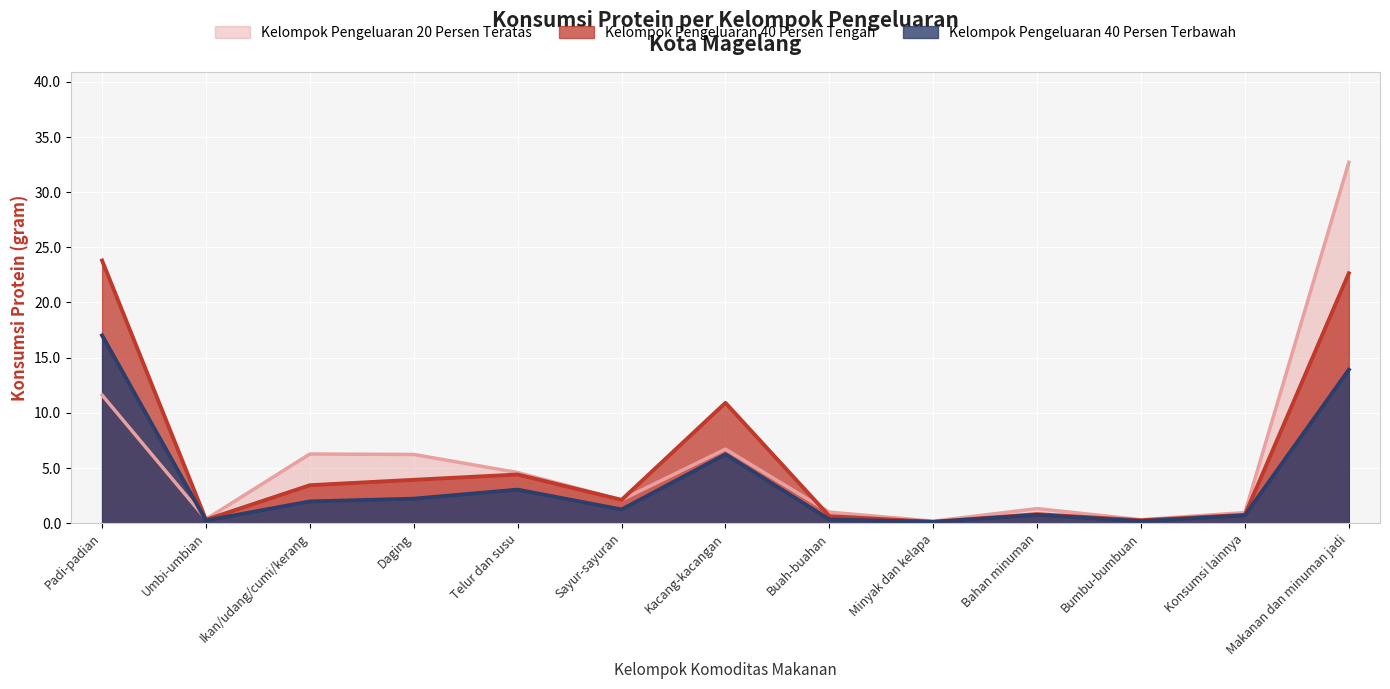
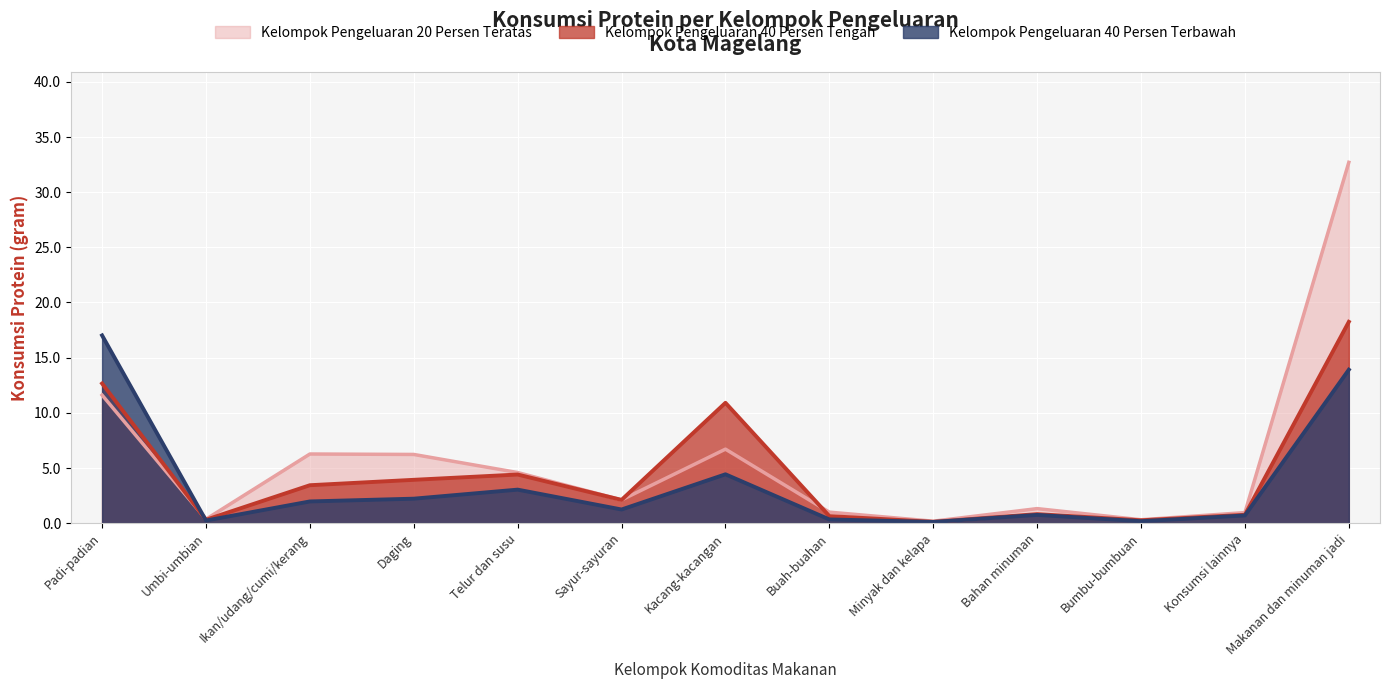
Kelompok Pengeluaran 40 Persen Tengah, Padi-padian: 23.8 -> 12.7
Kelompok Pengeluaran 40 Persen Terbawah, Kacang-kacangan: 6.2 -> 4.4
Kelompok Pengeluaran 40 Persen Tengah, Makanan dan minuman jadi: 22.6 -> 18.2
